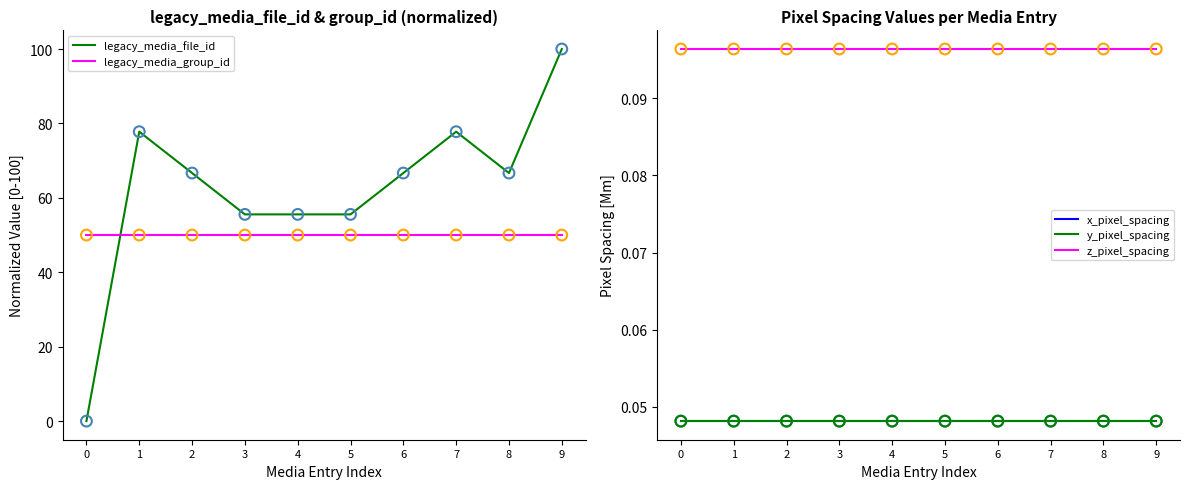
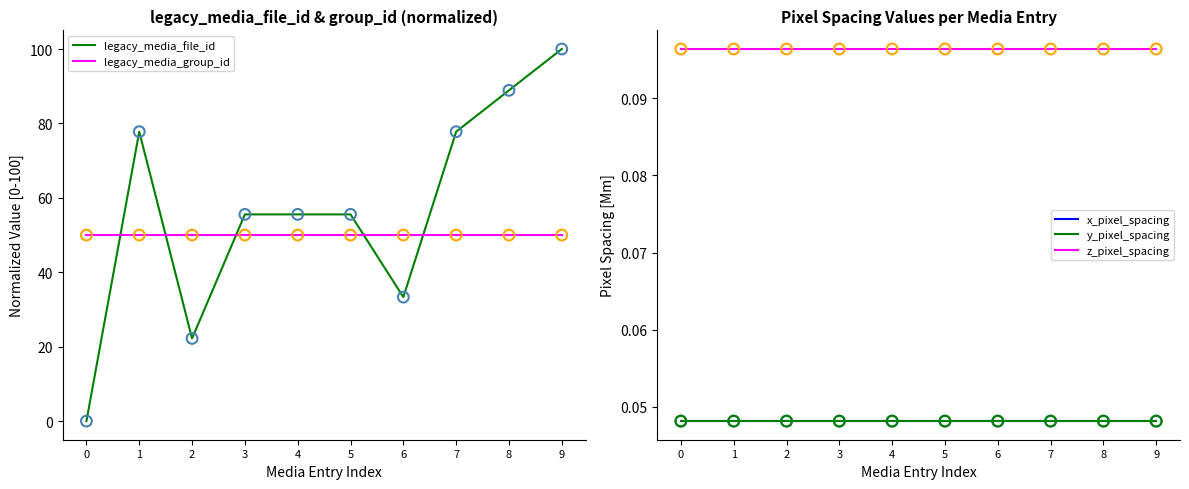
legacy_media_file_id & group_id (normalized), legacy_media_file_id, 2: 67 -> 22
legacy_media_file_id & group_id (normalized), legacy_media_file_id, 6: 67 -> 33
legacy_media_file_id & group_id (normalized), legacy_media_file_id, 8: 67 -> 89
